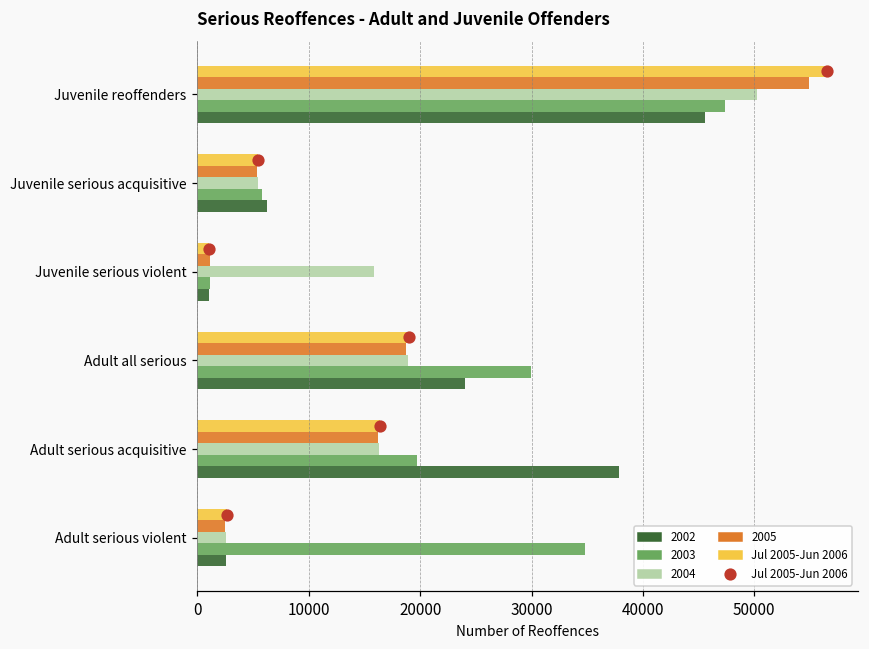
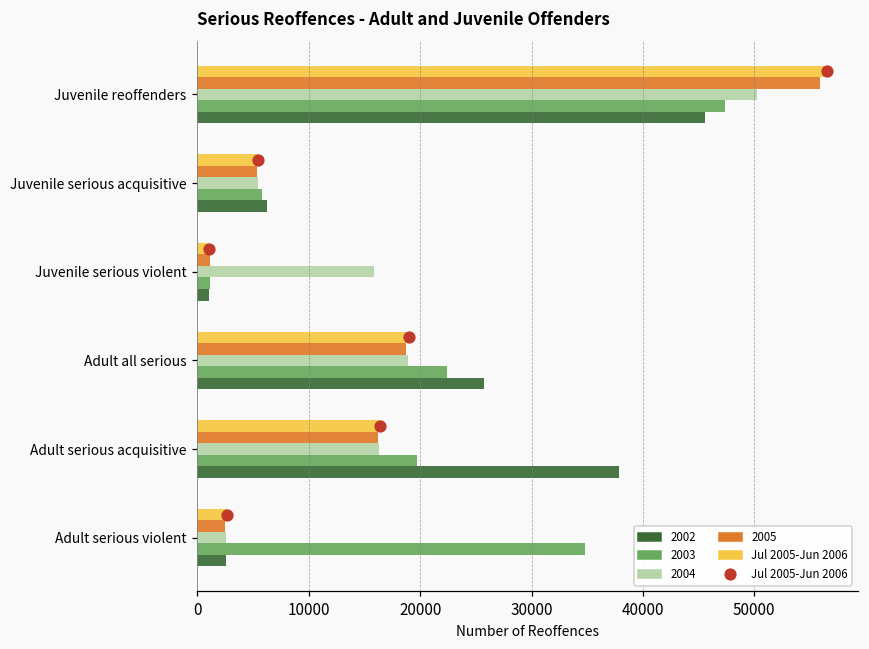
2005, Juvenile reoffenders: 54900 -> 55900
2003, Adult all serious: 29900 -> 22400
2002, Adult all serious: 24100 -> 25800
